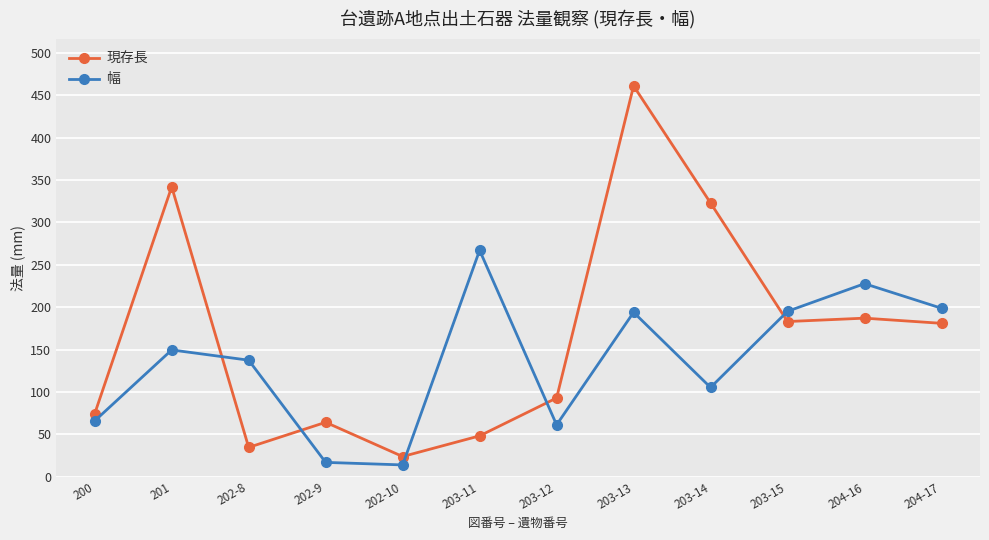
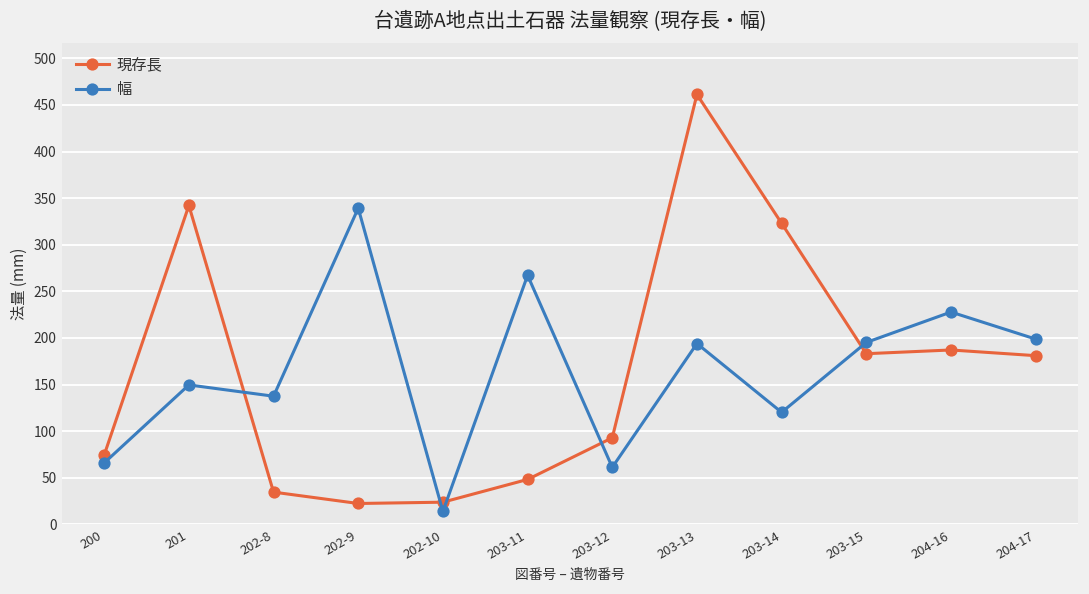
現存長, 202-9: 60 -> 20
幅, 202-9: 20 -> 340
幅, 203-14: 110 -> 120
